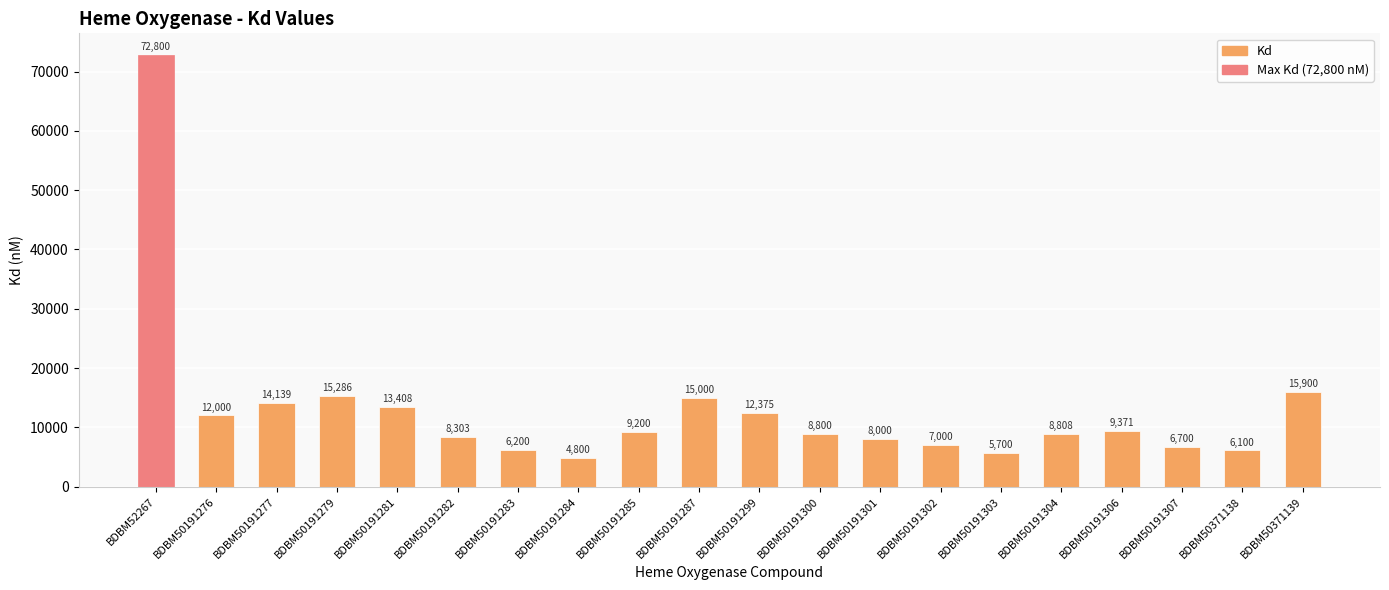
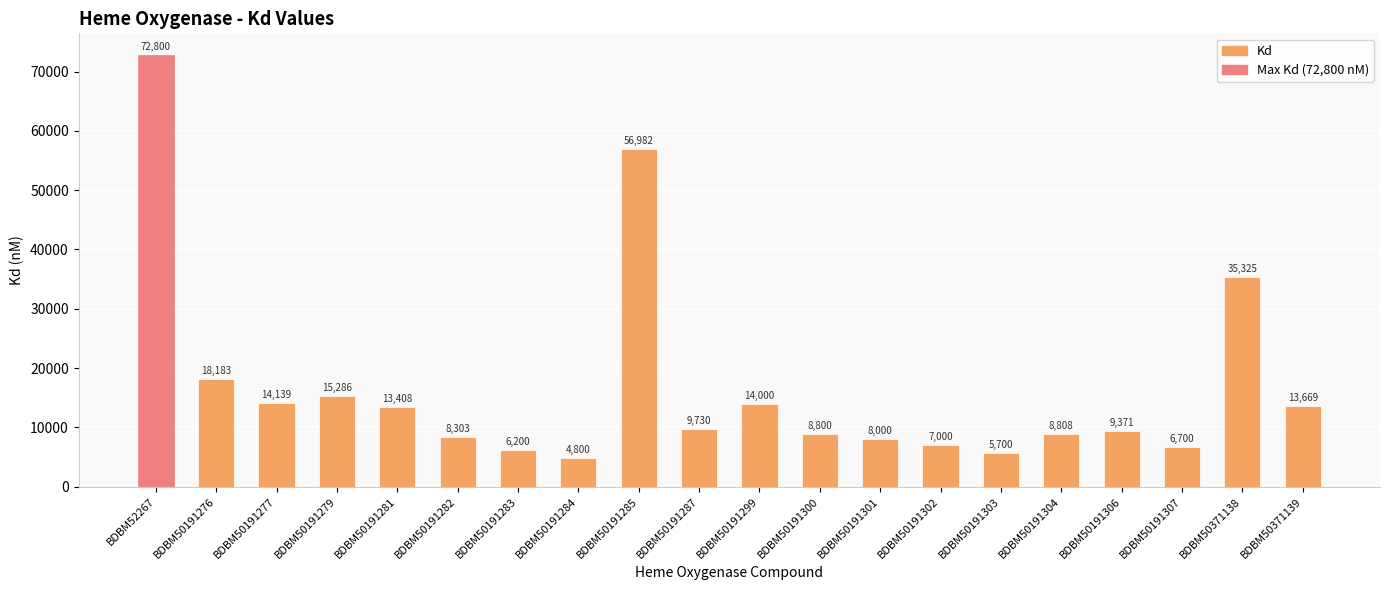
BDBM50191276: 12,000 -> 18,183
BDBM50191285: 9,200 -> 56,982
BDBM50191287: 15,000 -> 9,730
BDBM50191299: 12,375 -> 14,000
BDBM50371138: 6,100 -> 35,325
BDBM50371139: 15,900 -> 13,669
